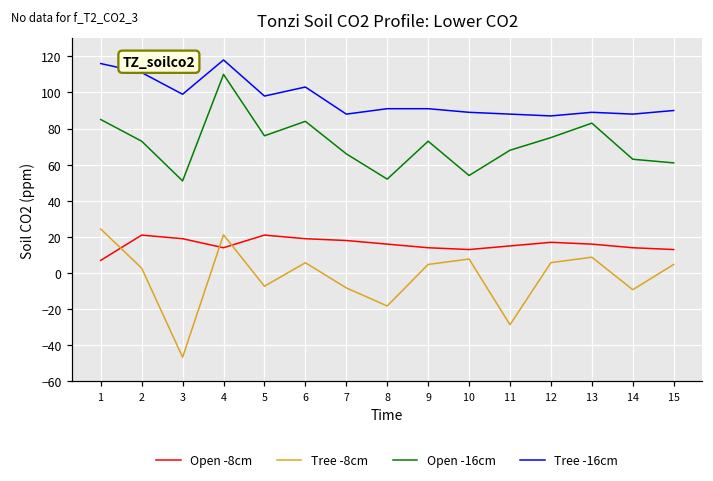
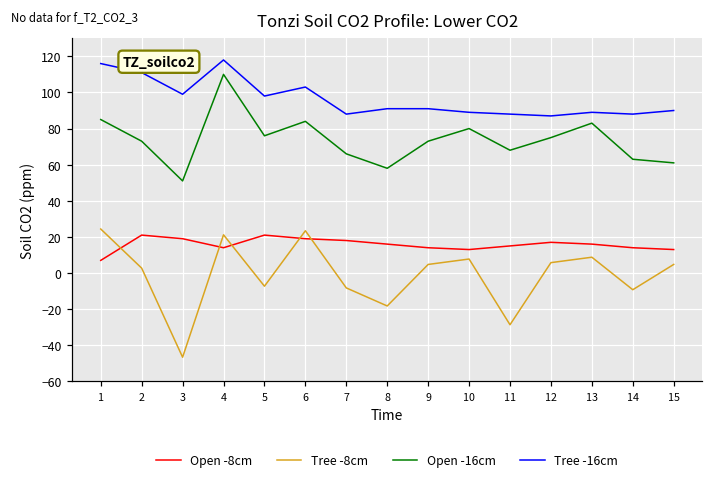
Tree -8cm, 6: 6 -> 23
Open -16cm, 8: 52 -> 58
Open -16cm, 10: 54 -> 80
